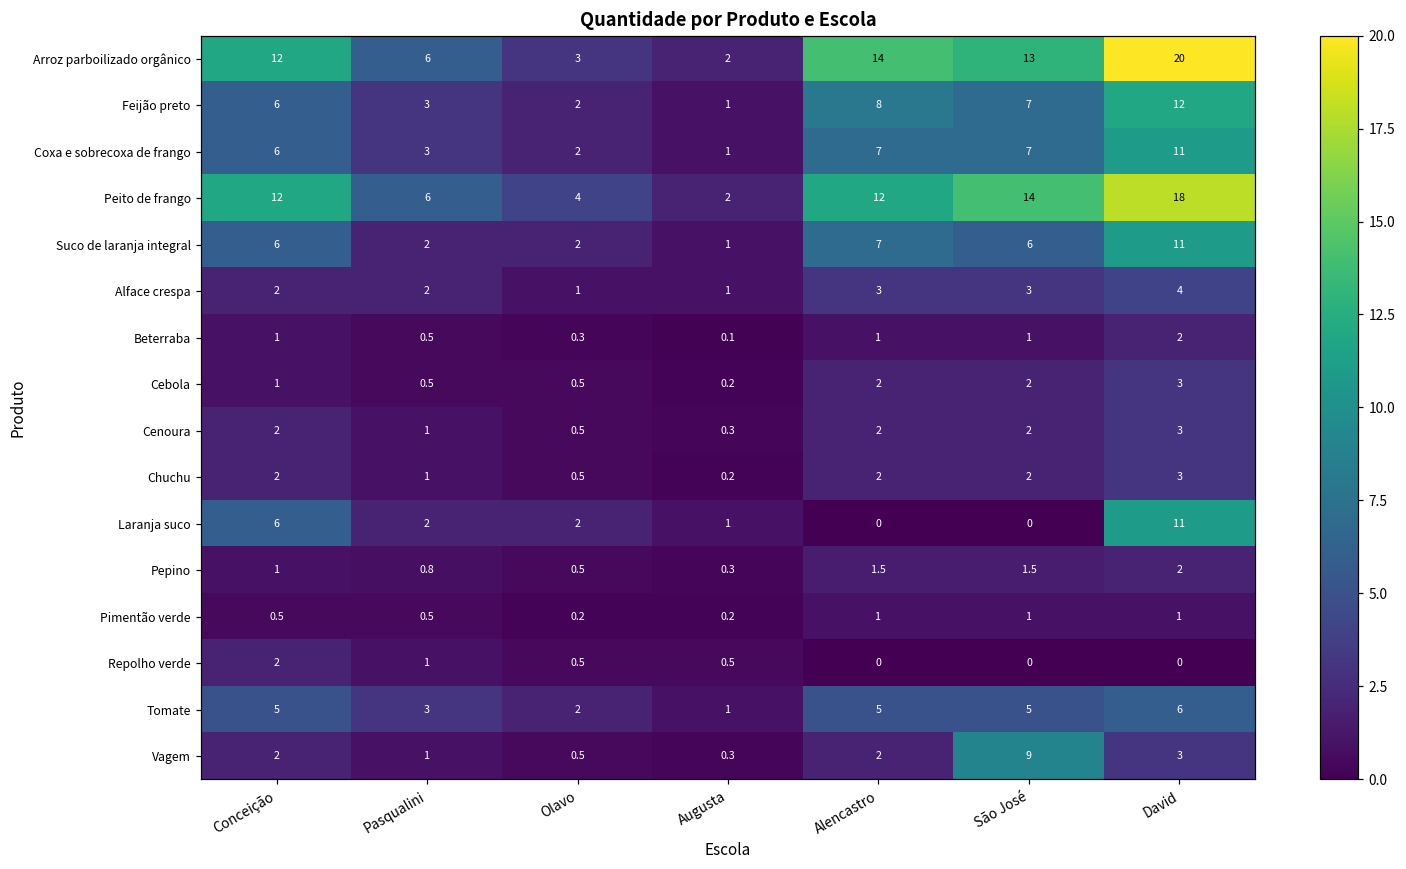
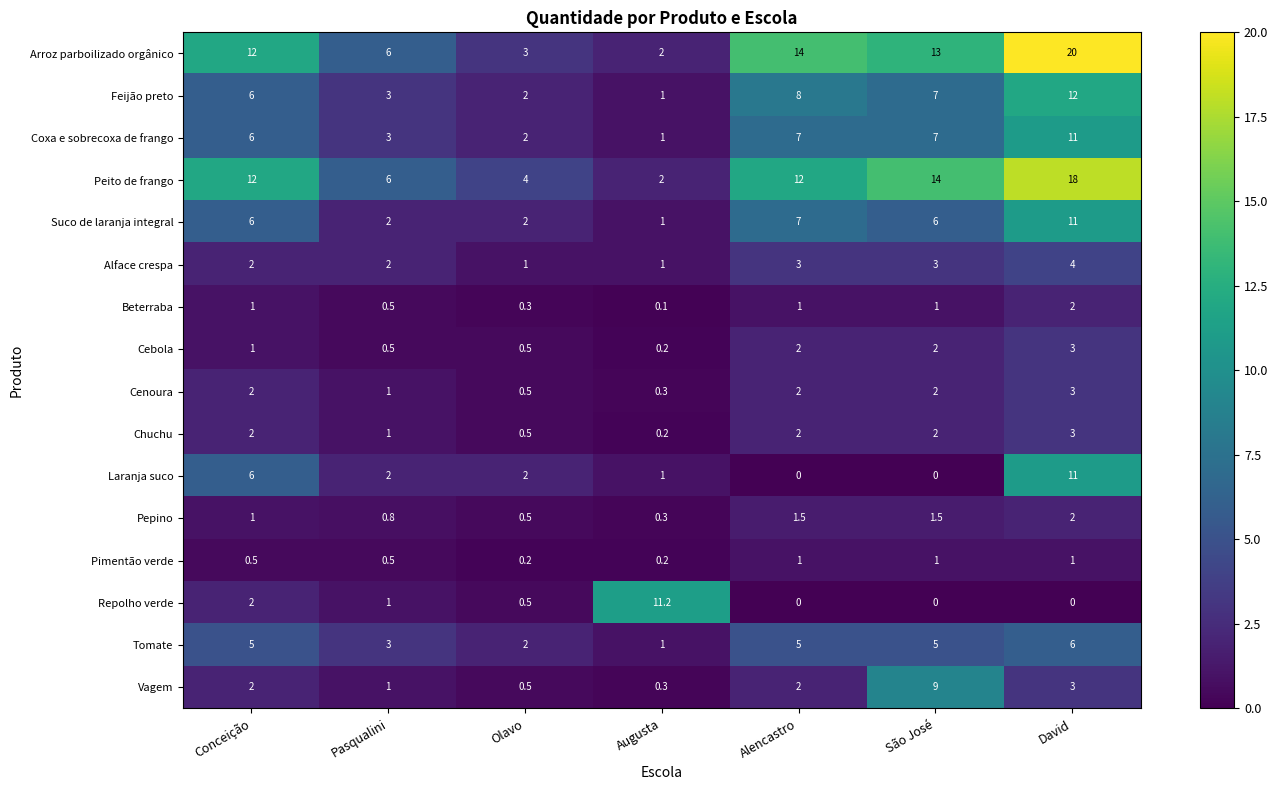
Repolho verde, Augusta: 0.5 -> 11.2
